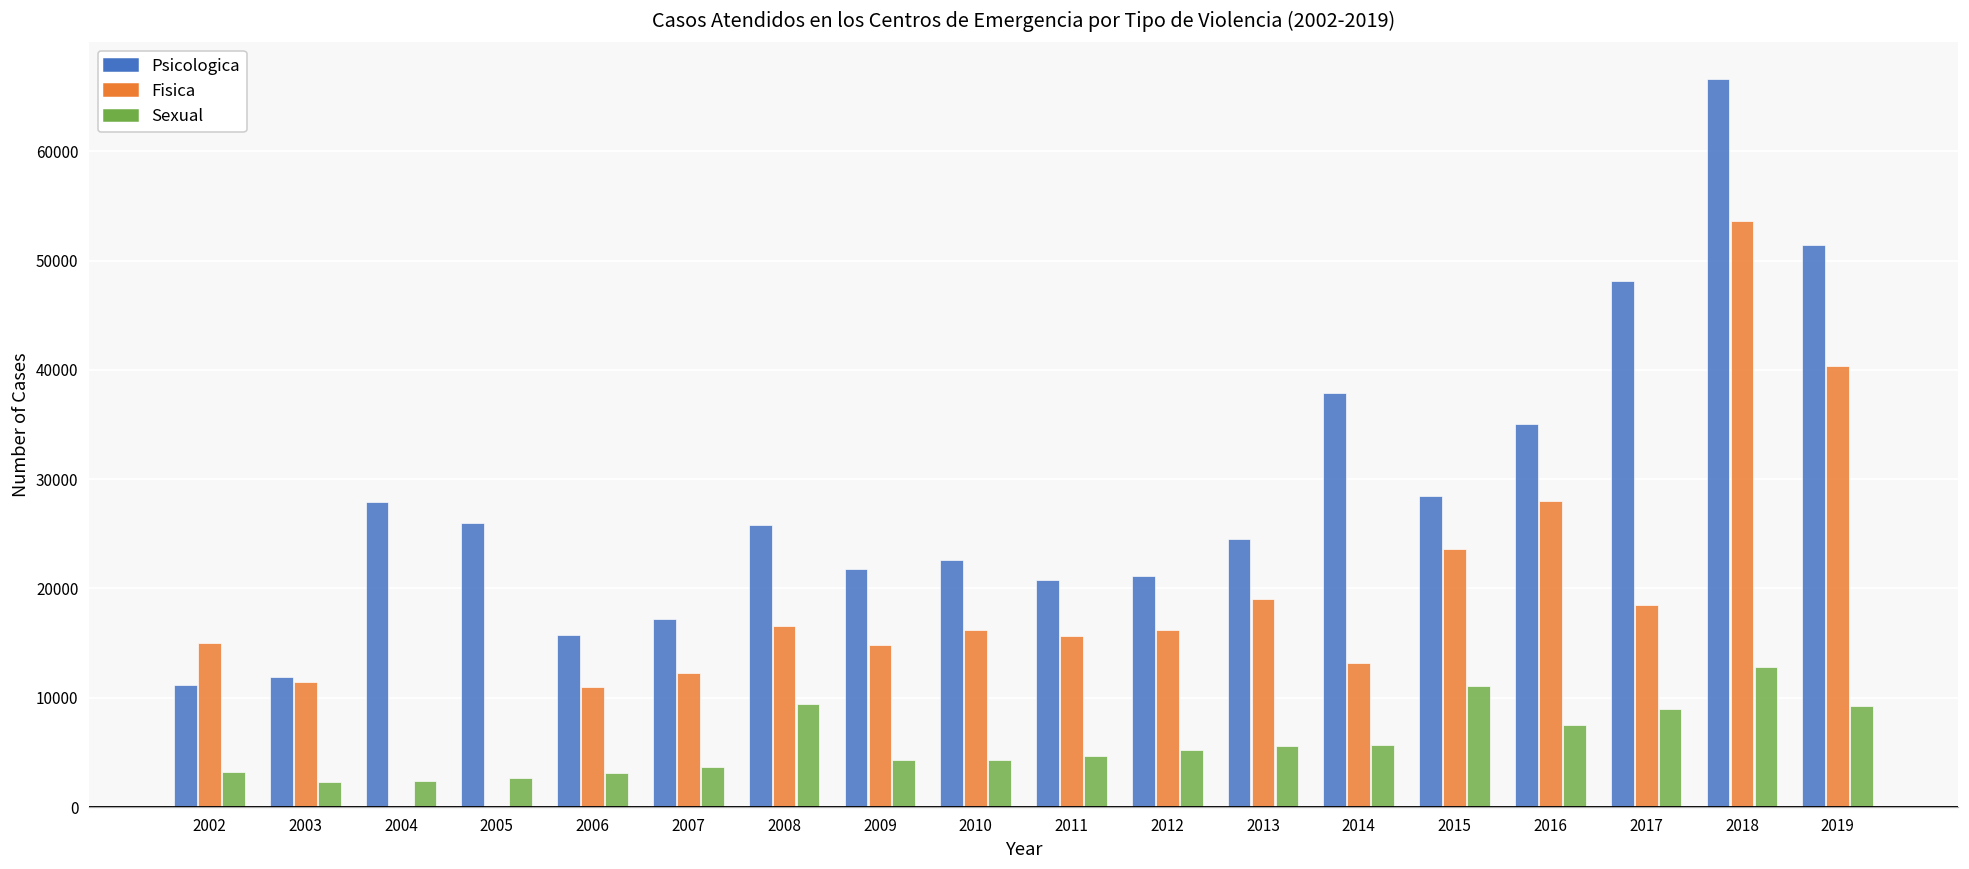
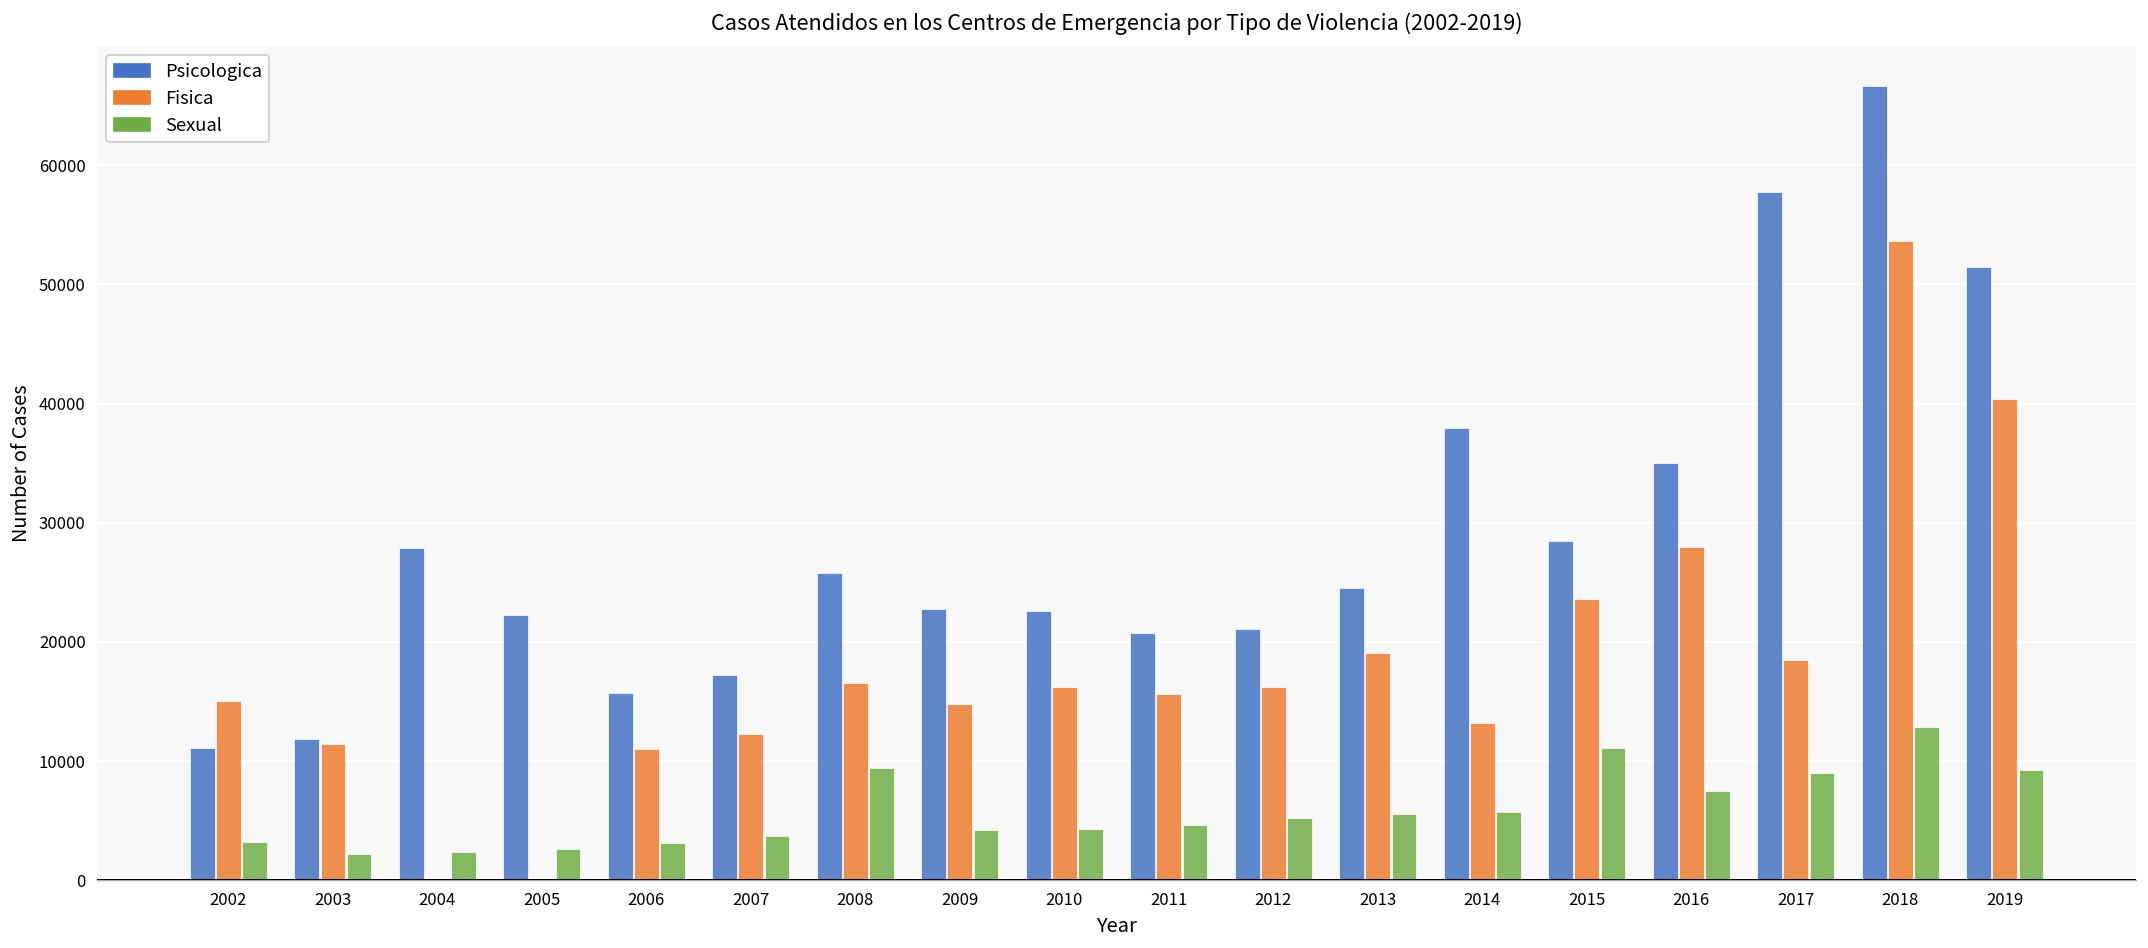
Psicologica, 2005: 26000 -> 22000
Psicologica, 2009: 22000 -> 23000
Psicologica, 2017: 48000 -> 58000
